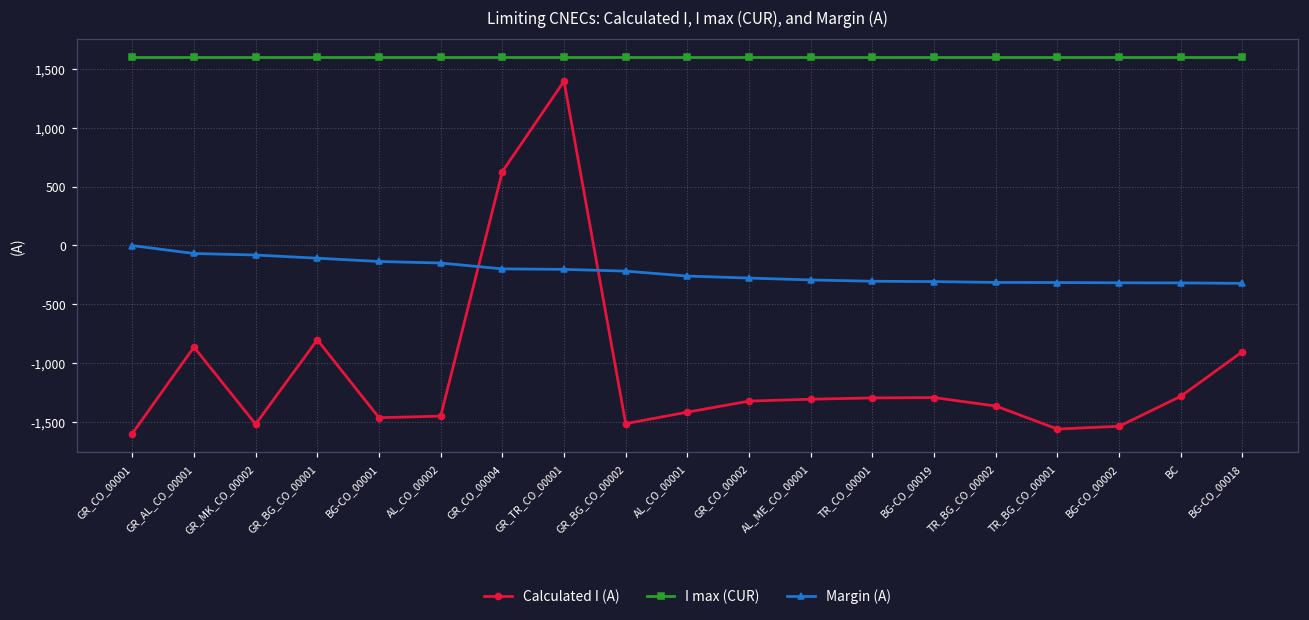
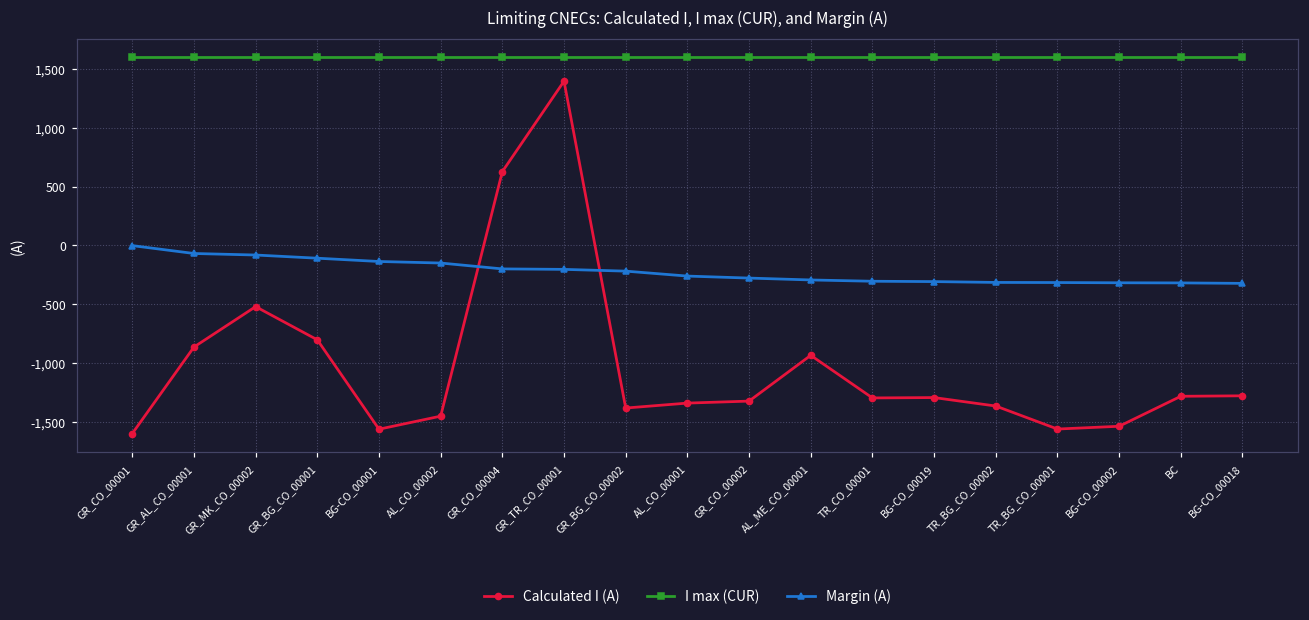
Calculated I (A), GR_MK_CO_00002: -1,520 -> -520
Calculated I (A), BG-CO_00001: -1,460 -> -1,560
Calculated I (A), GR_BG_CO_00002: -1,510 -> -1,380
Calculated I (A), AL_CO_00001: -1,420 -> -1,340
Calculated I (A), AL_ME_CO_00001: -1,310 -> -930
Calculated I (A), BG-CO_00018: -900 -> -1,280
